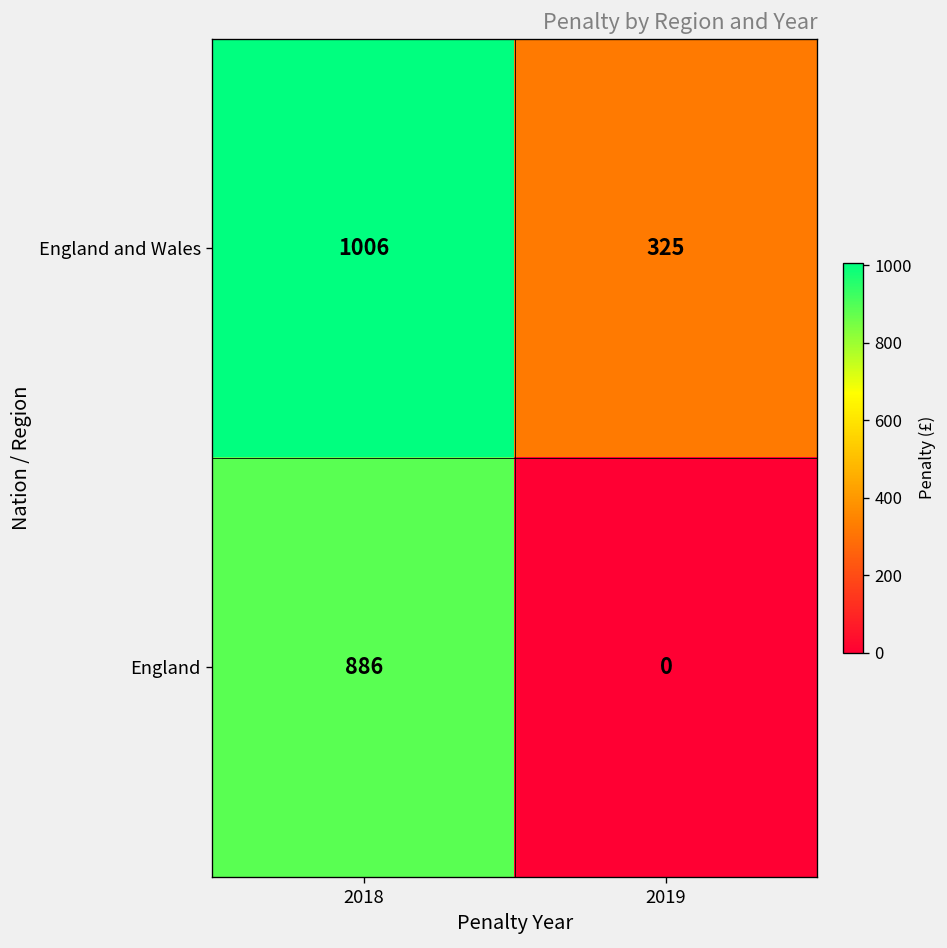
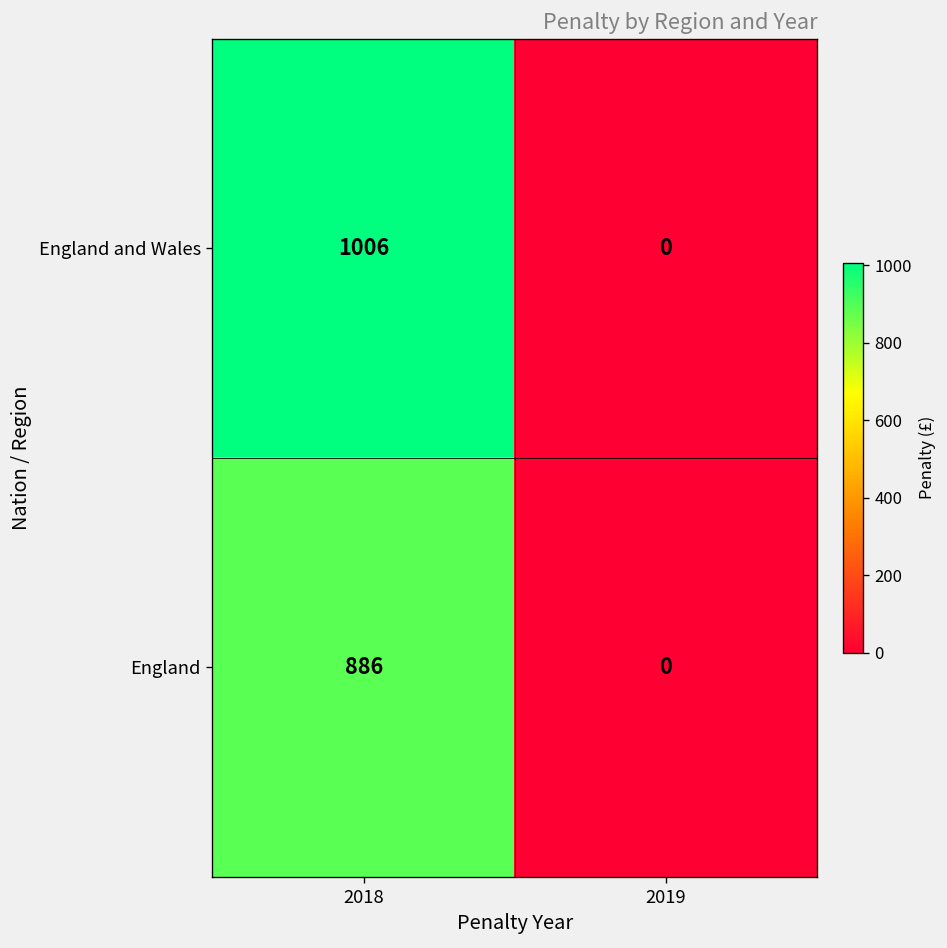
England and Wales, 2019: 325 -> 0
